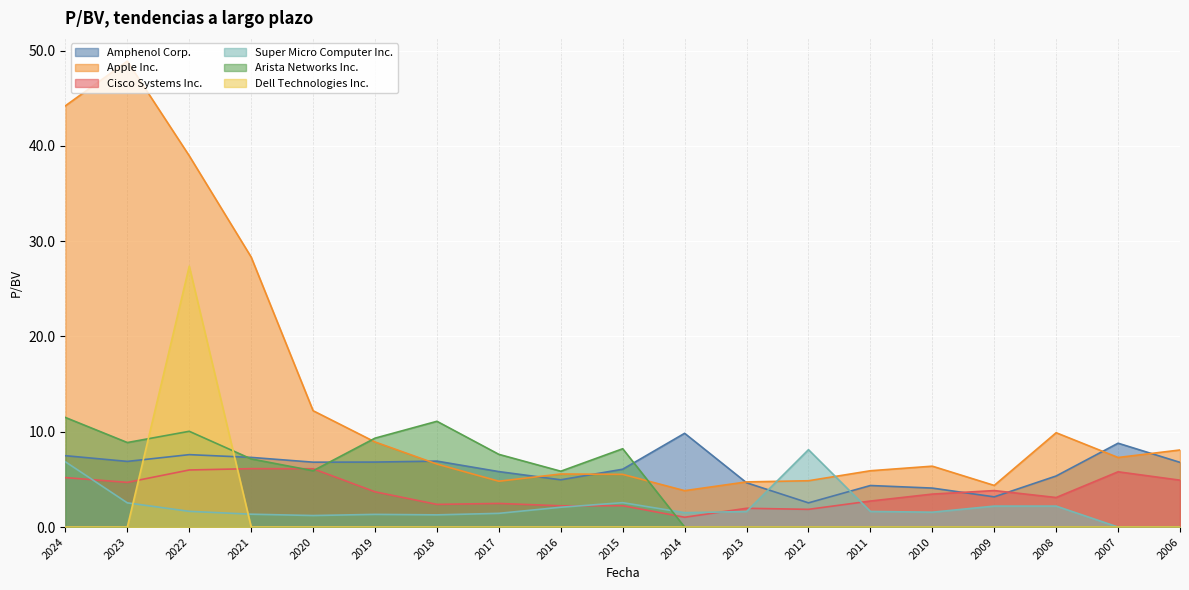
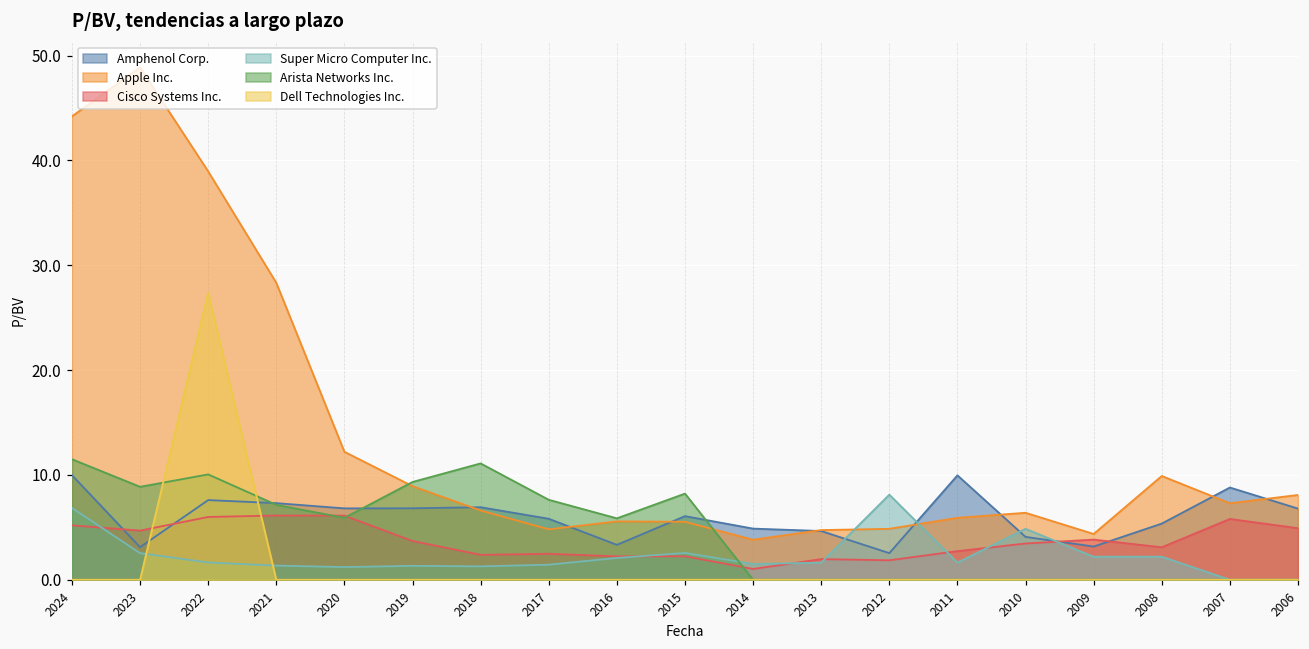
Amphenol Corp., 2024: 7 -> 10
Amphenol Corp., 2023: 7 -> 3
Amphenol Corp., 2016: 5 -> 3
Amphenol Corp., 2014: 10 -> 5
Amphenol Corp., 2011: 4 -> 10
Super Micro Computer Inc., 2010: 2 -> 5
